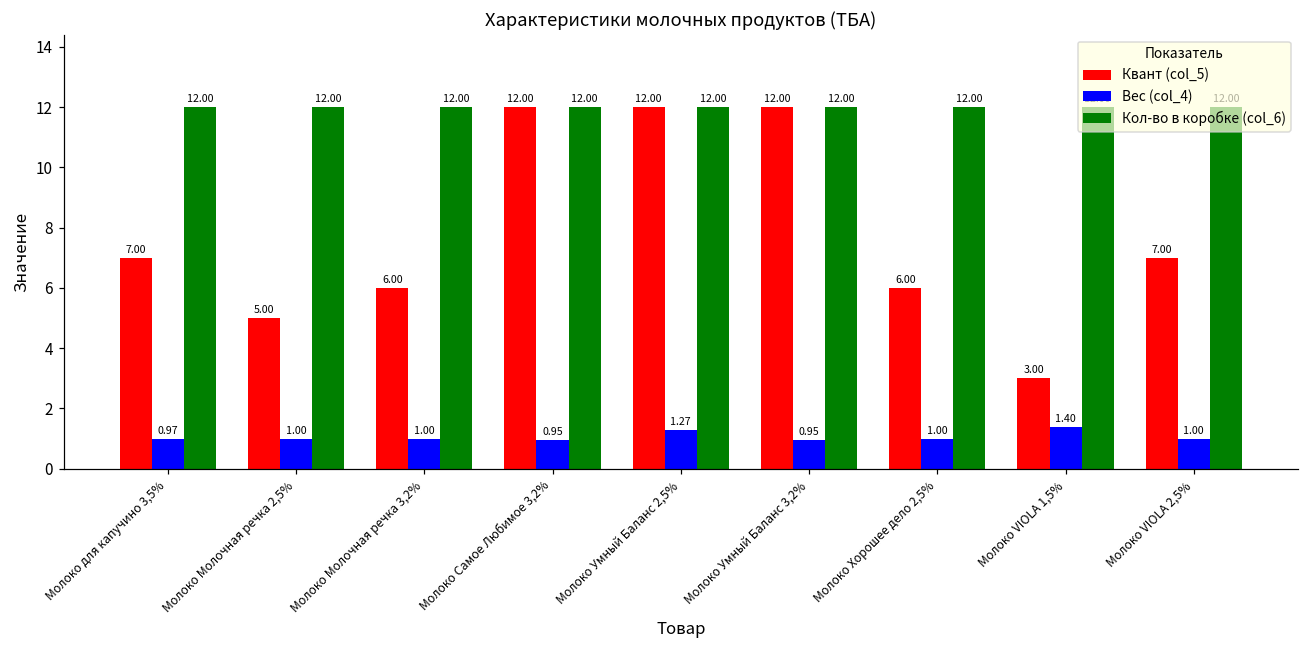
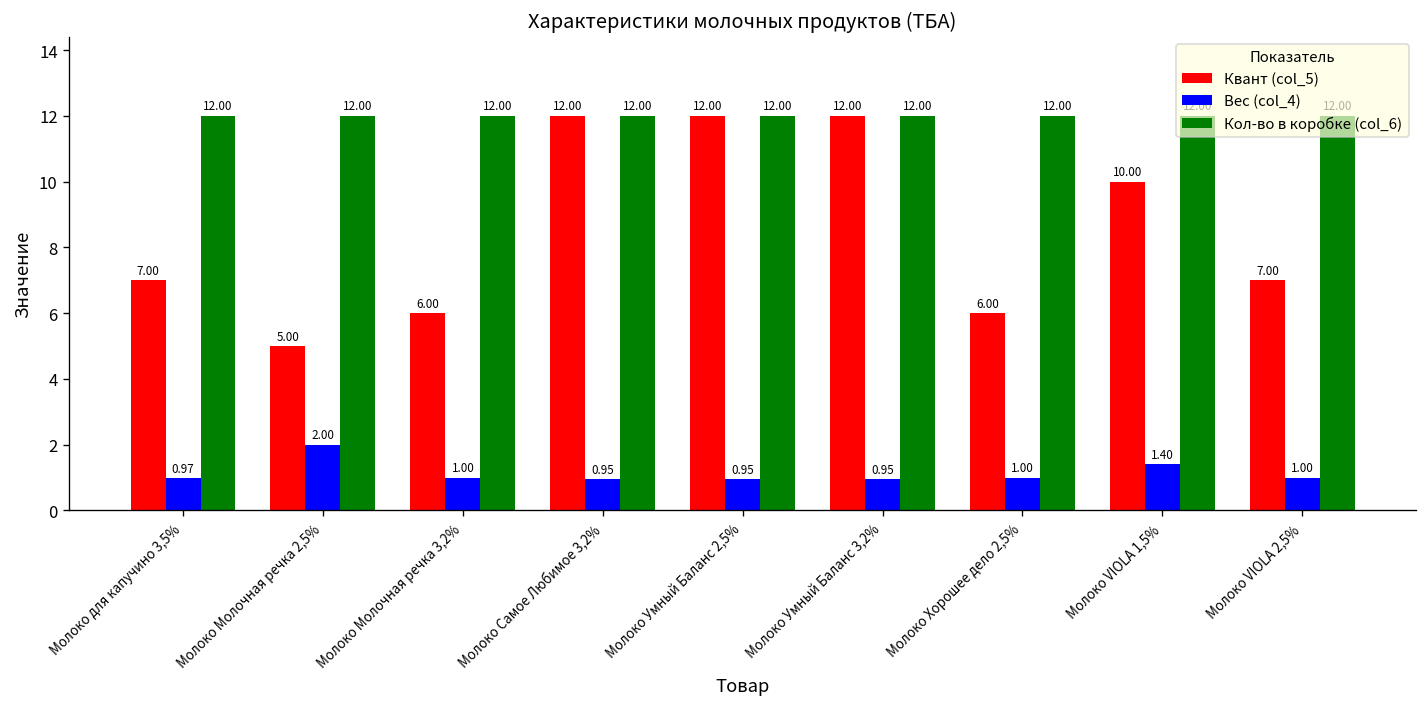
Вес (col_4), Молоко Молочная речка 2,5%: 1.00 -> 2.00
Вес (col_4), Молоко Умный Баланс 2,5%: 1.27 -> 0.95
Квант (col_5), Молоко VIOLA 1,5%: 3.00 -> 10.00
